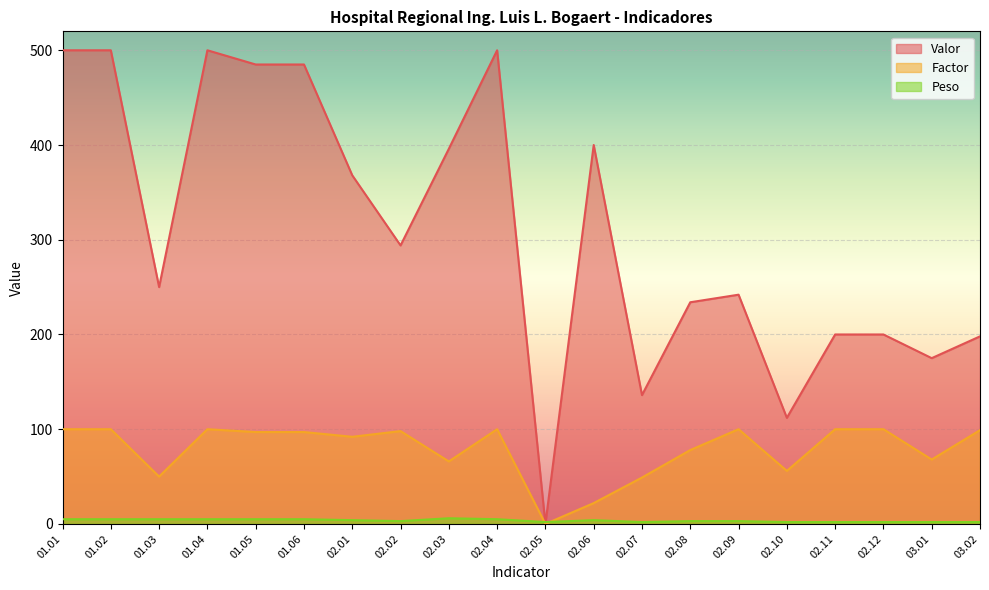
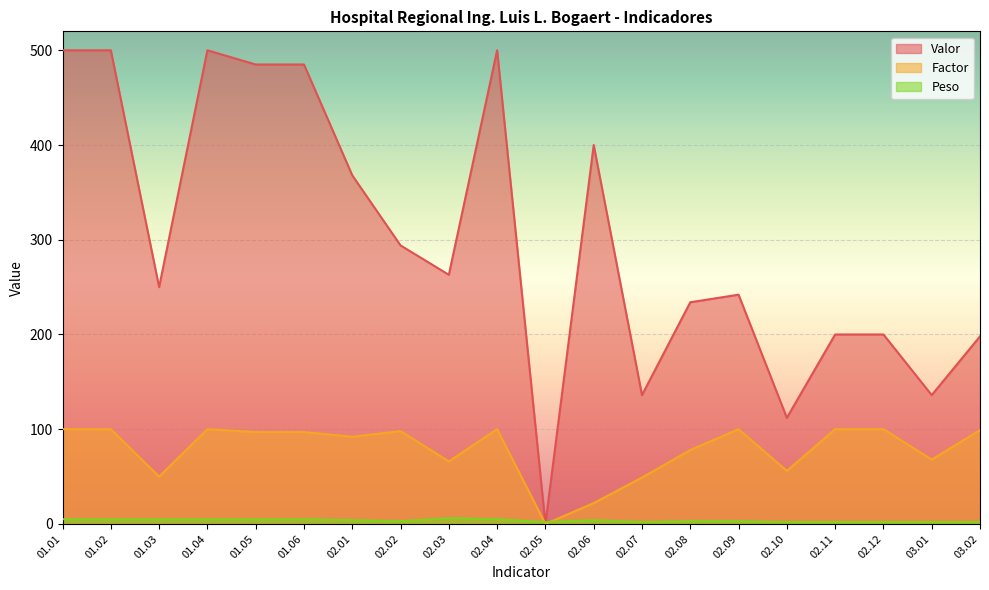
Valor, 02.03: 400 -> 260
Valor, 03.01: 180 -> 140
